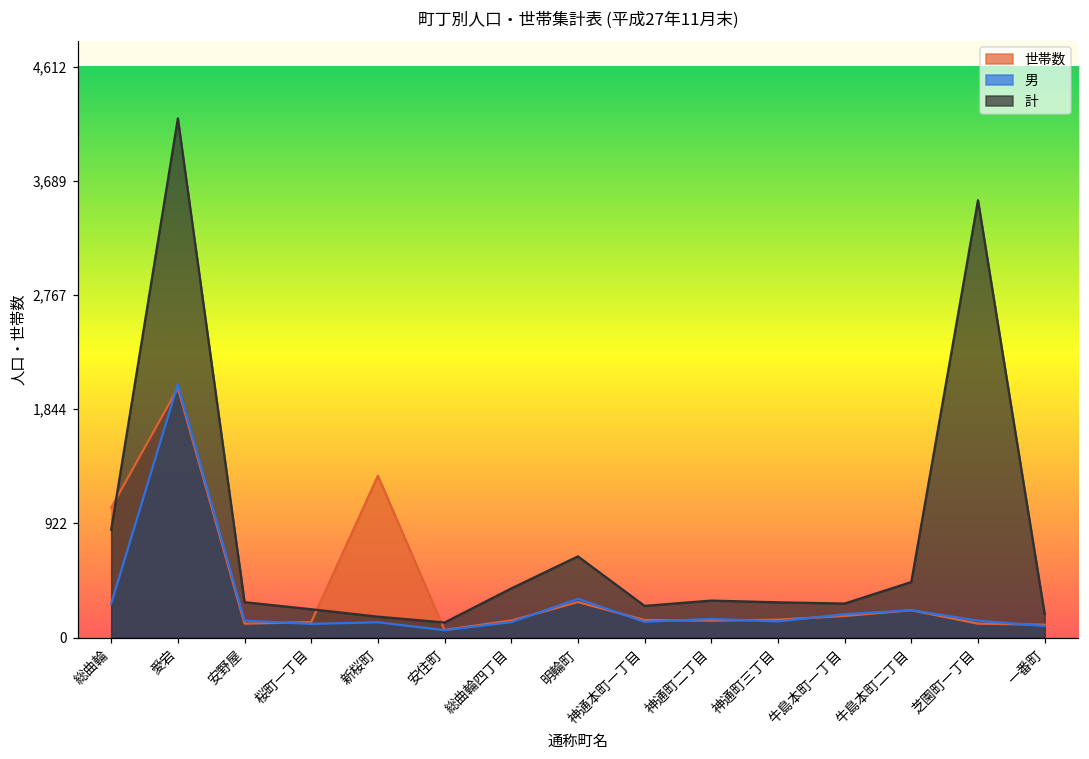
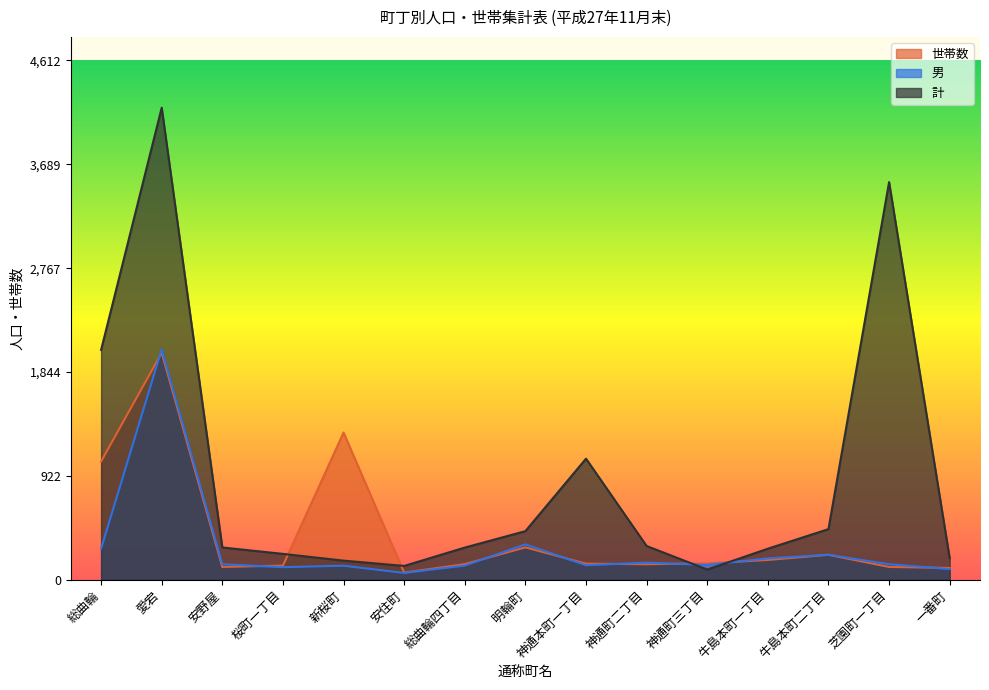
計, 総曲輪: 870 -> 2,040
計, 総曲輪四丁目: 400 -> 290
計, 明輪町: 660 -> 430
計, 神通本町一丁目: 260 -> 1,080
計, 神通町三丁目: 290 -> 90
